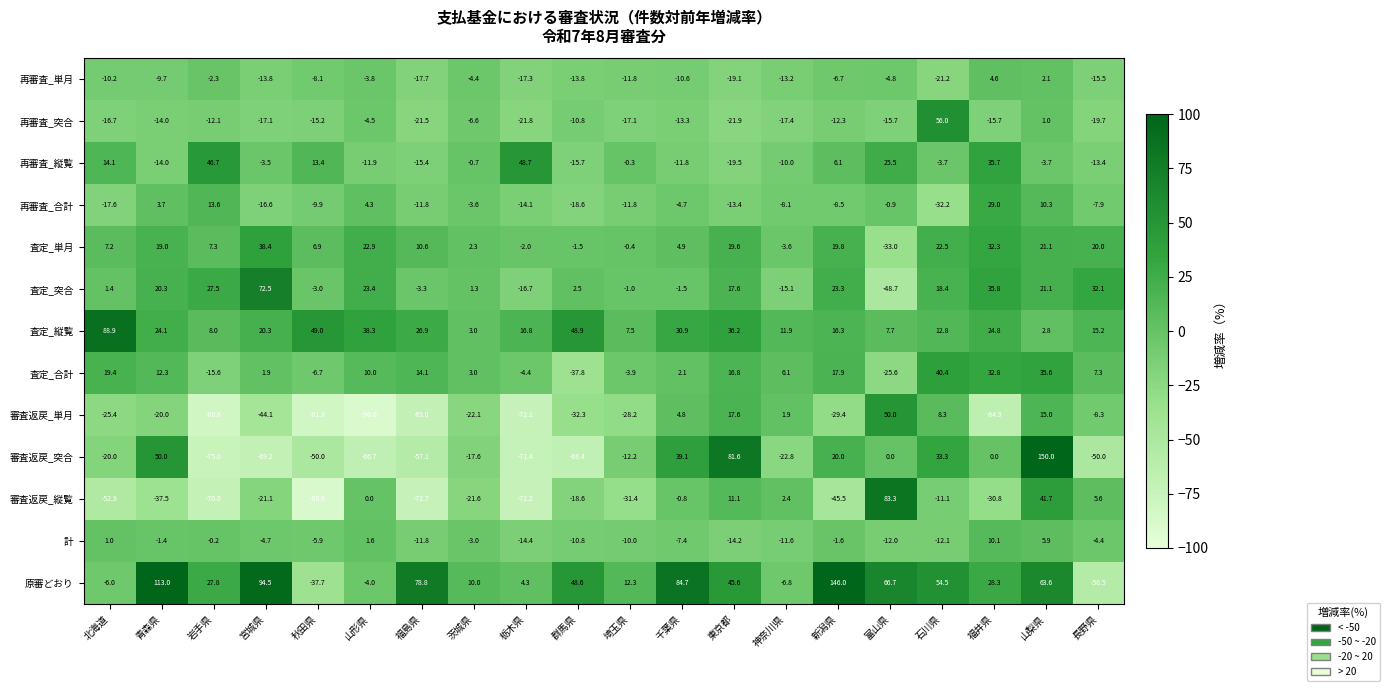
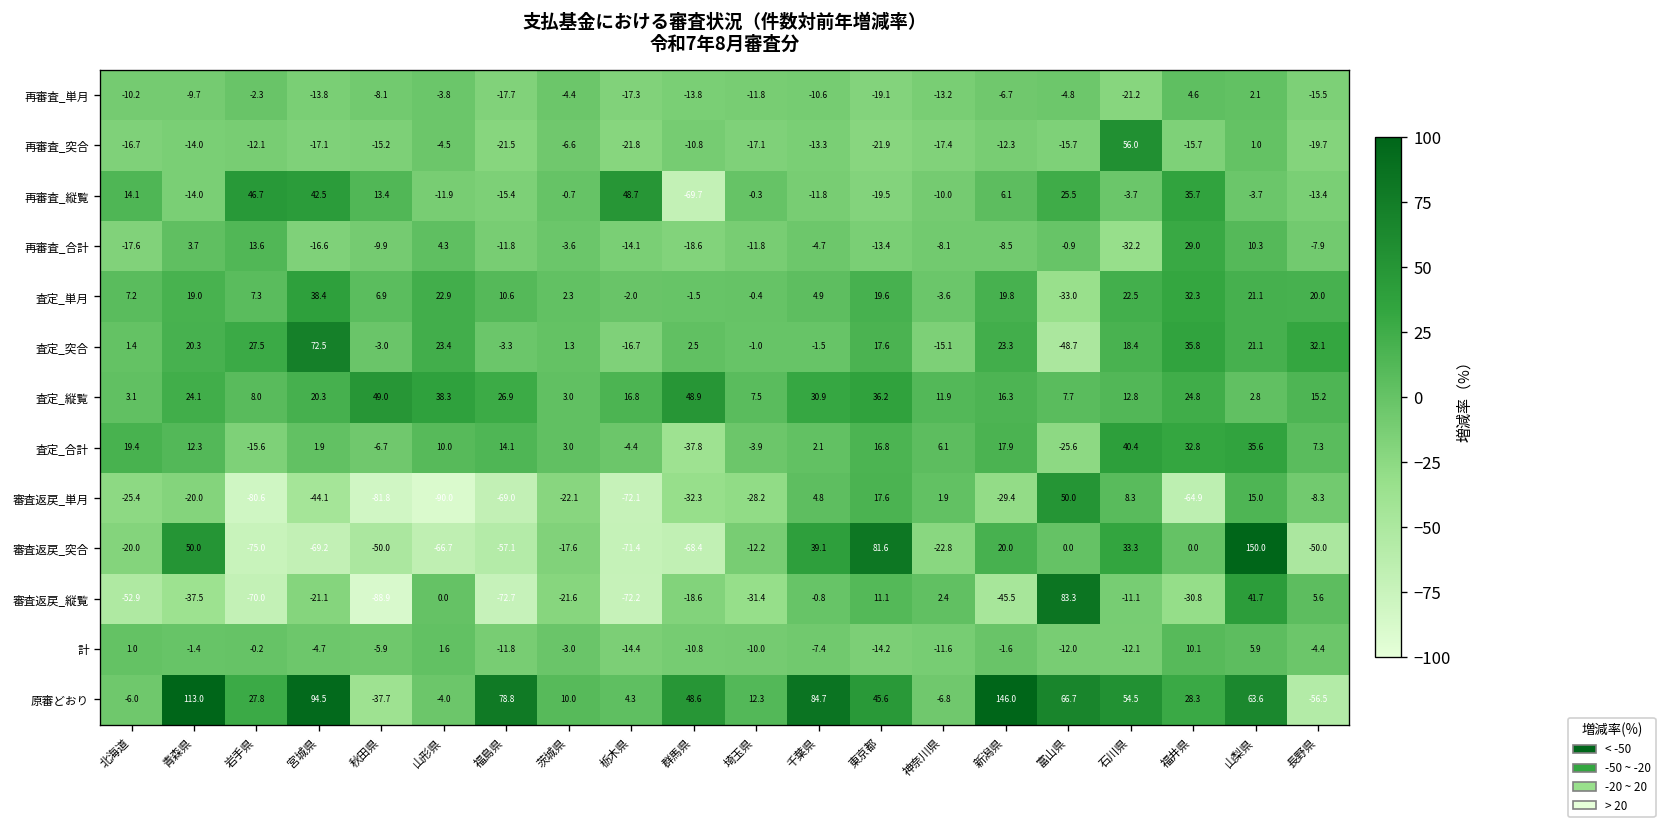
再審査_縦覧, 宮城県: -3.5 -> 42.5
再審査_縦覧, 群馬県: -15.7 -> -69.7
査定_縦覧, 北海道: 88.9 -> 3.1
